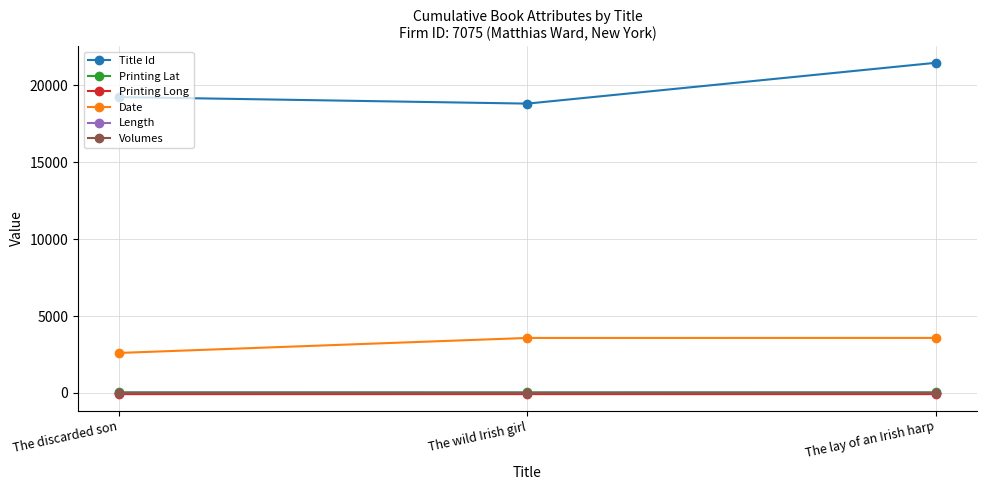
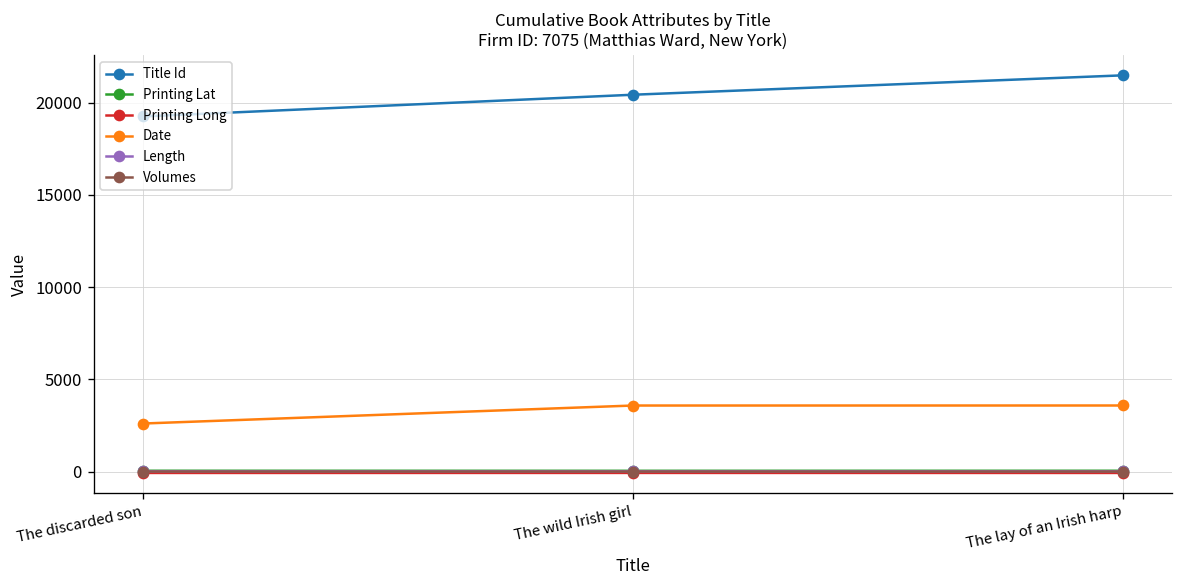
Title Id, The wild Irish girl: 18800 -> 20400
